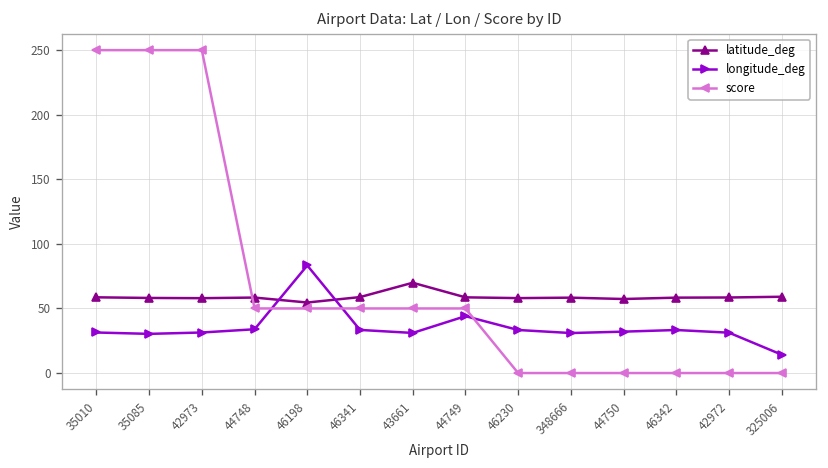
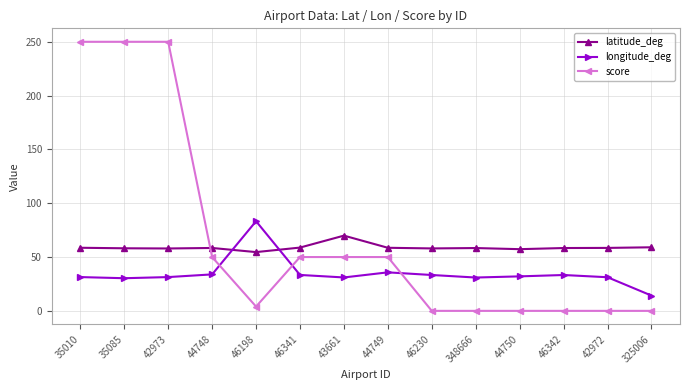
score, 46198: 50 -> 4
longitude_deg, 44749: 44 -> 36
